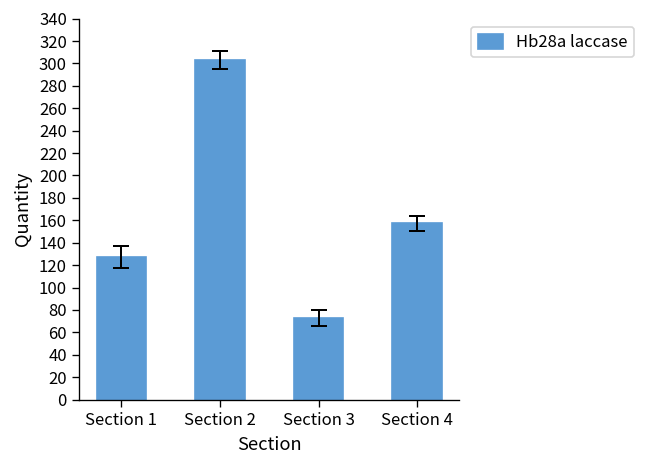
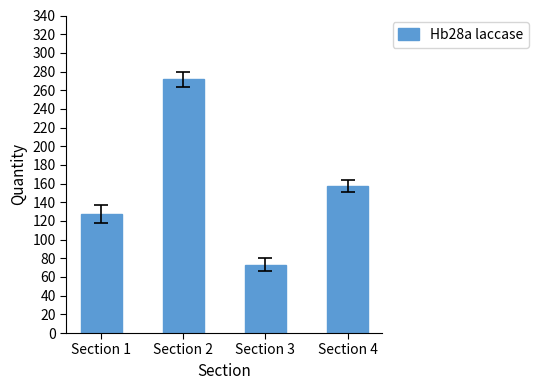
Hb28a laccase, Section 2: 300 -> 270
